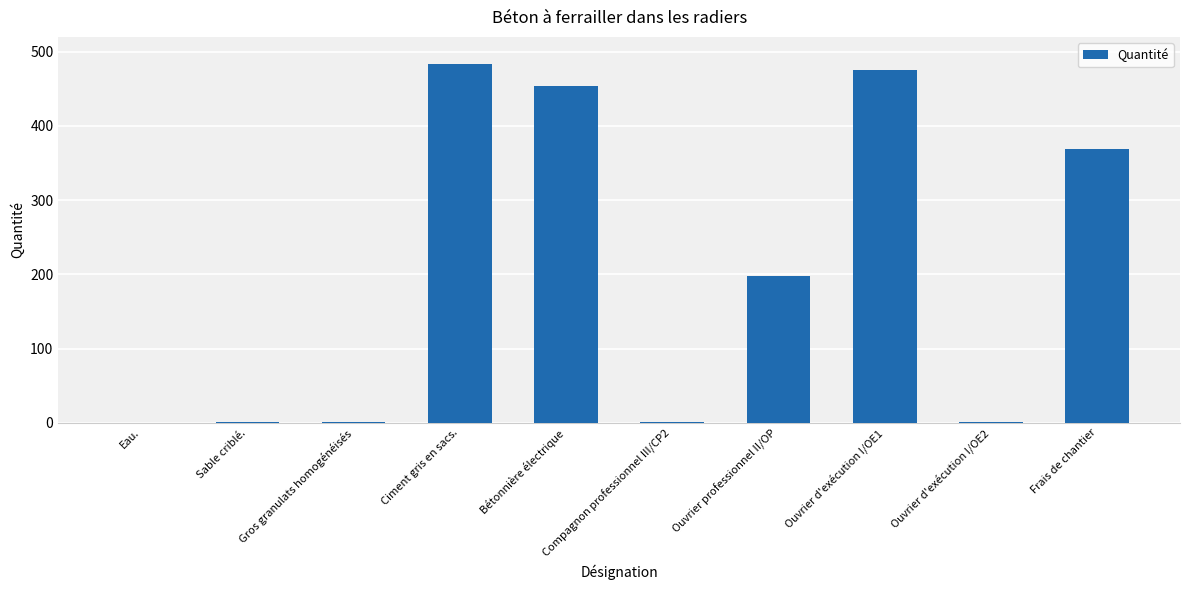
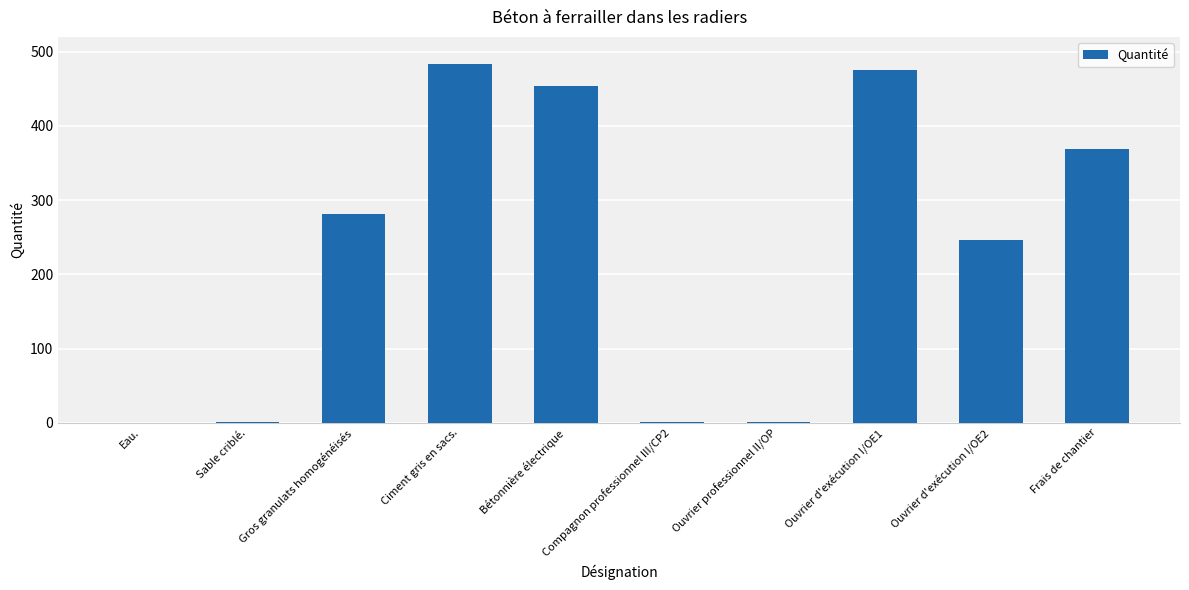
Gros granulats homogénéisés: 0 -> 280
Ouvrier professionnel II/OP: 200 -> 0
Ouvrier d'exécution I/OE2: 0 -> 250
